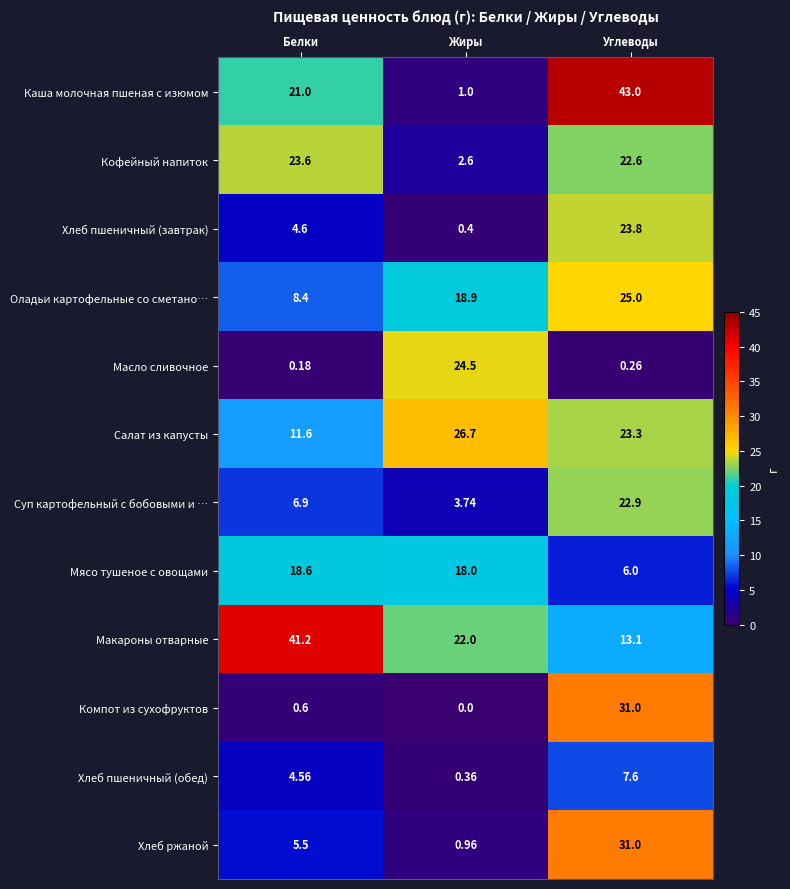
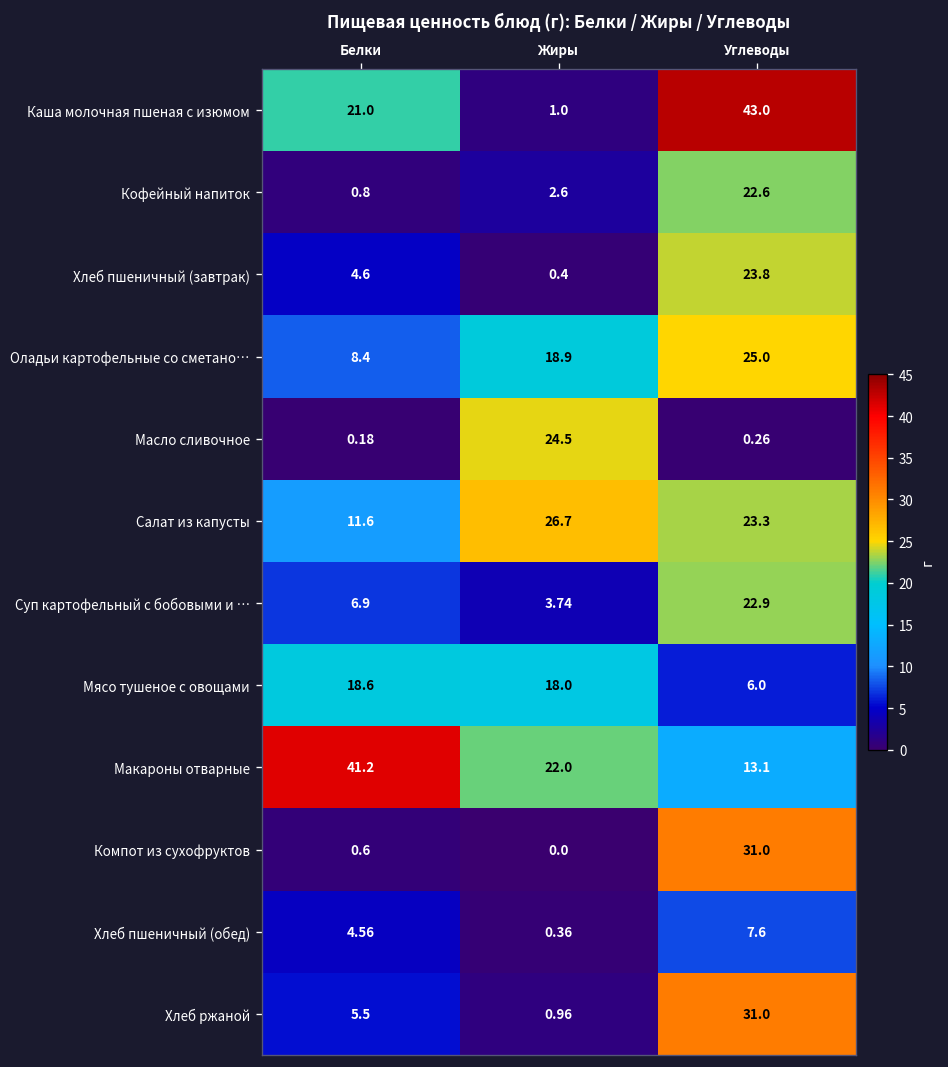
Кофейный напиток, Белки: 23.6 -> 0.8
